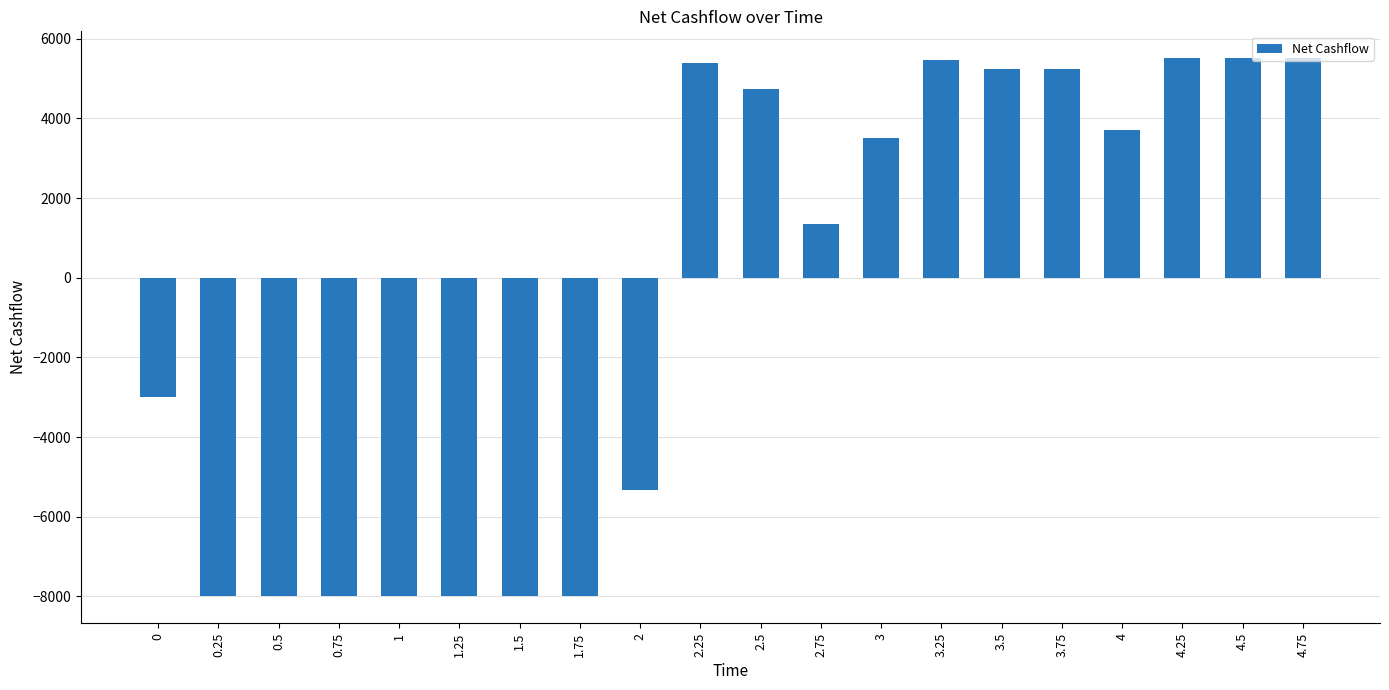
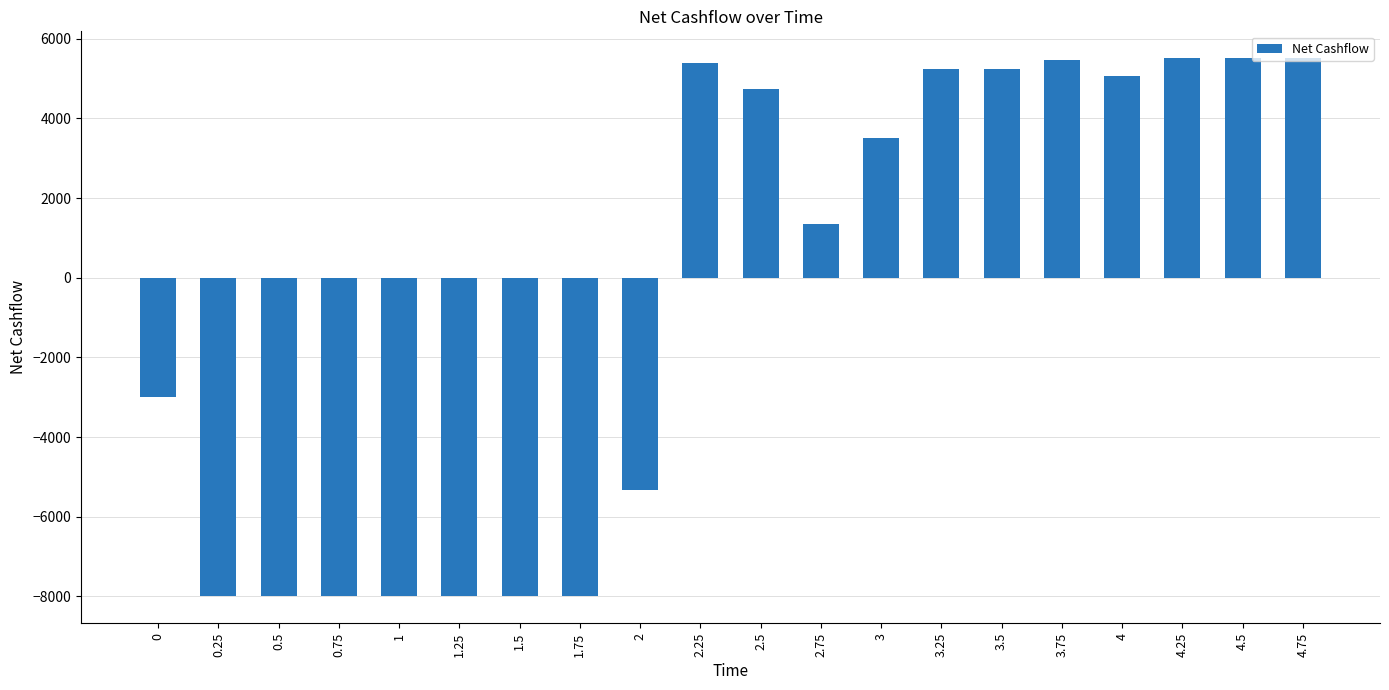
3.25: 5500 -> 5300
3.75: 5300 -> 5500
4: 3700 -> 5100
